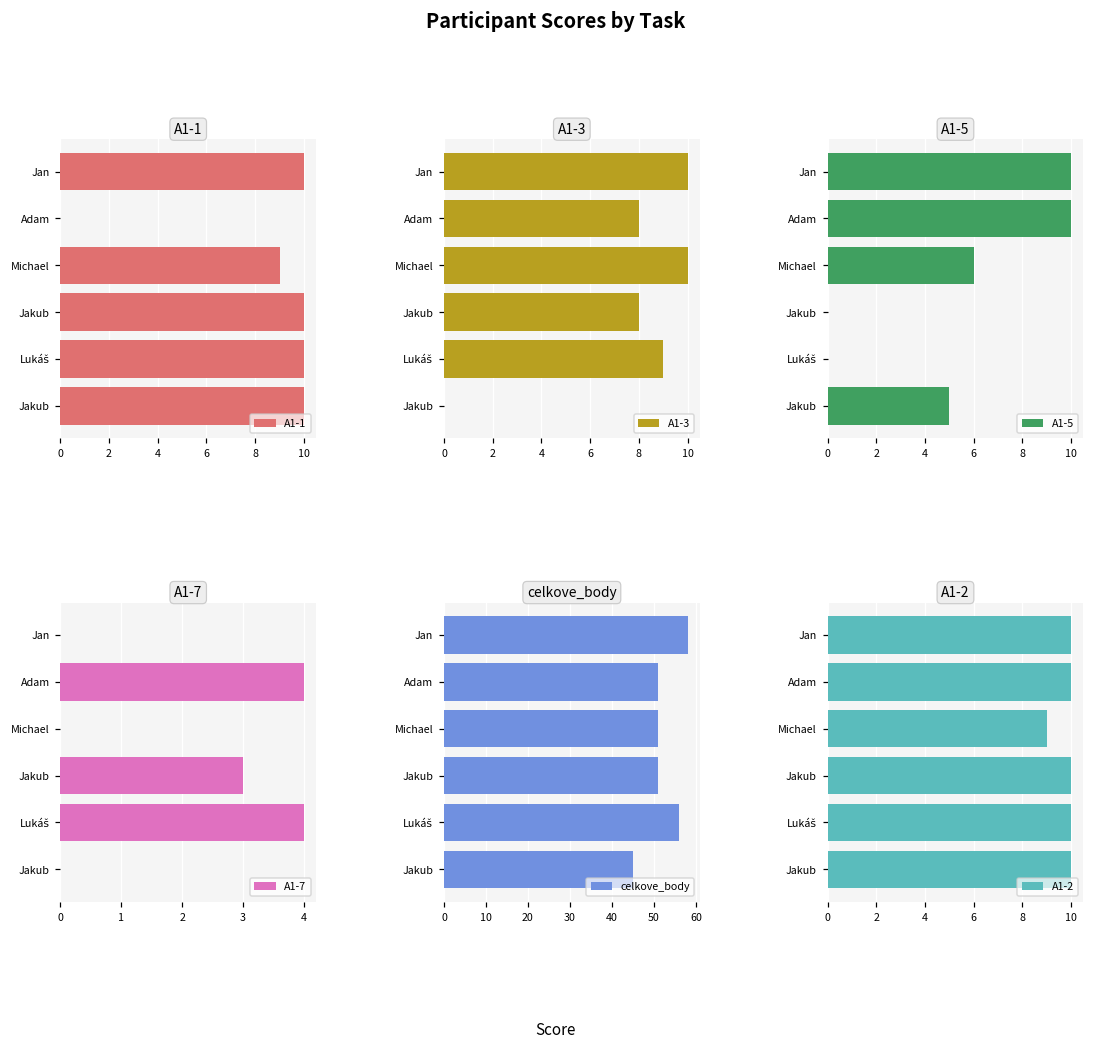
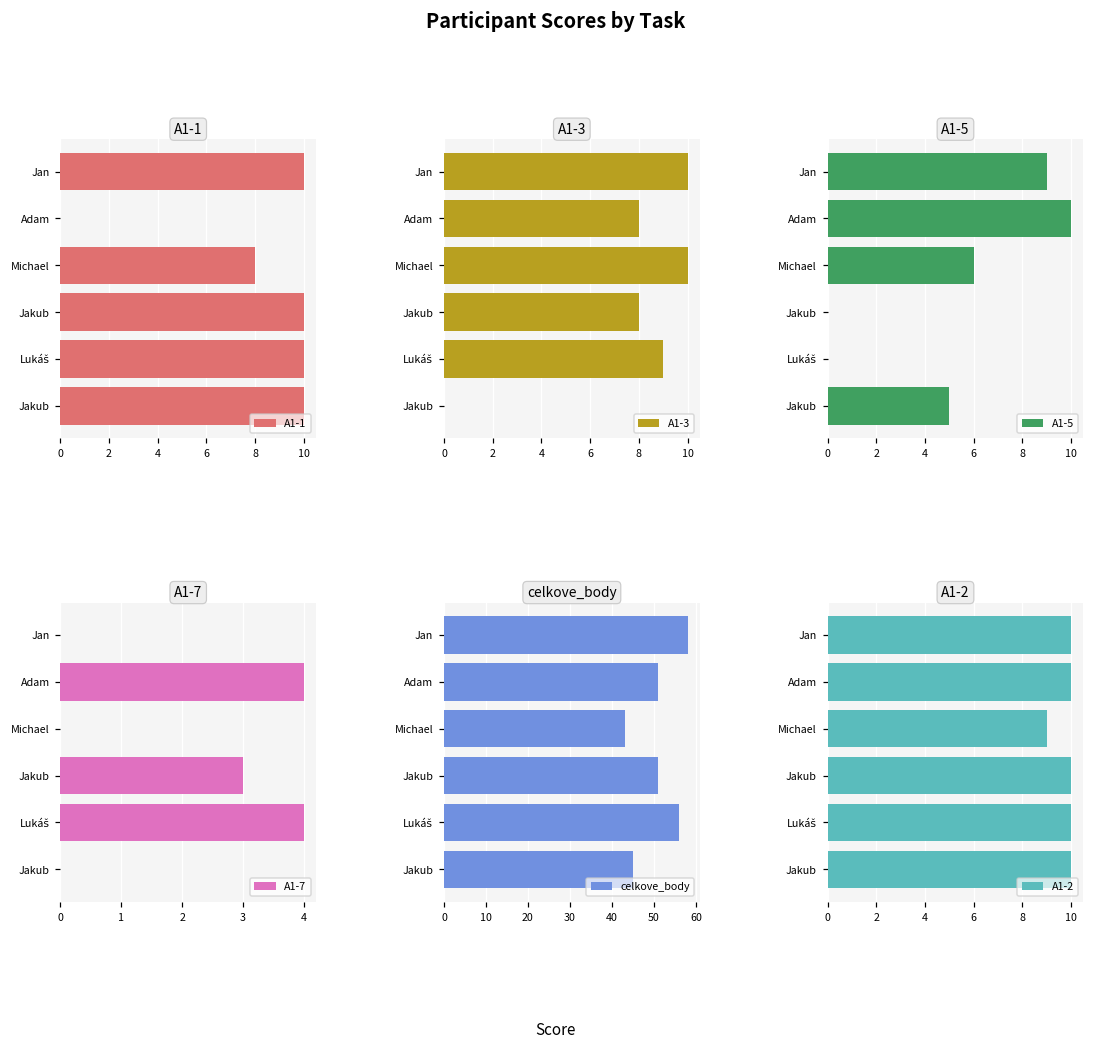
A1-1, Michael: 9 -> 8
A1-5, Jan: 10 -> 9
celkove_body, Michael: 51 -> 43
